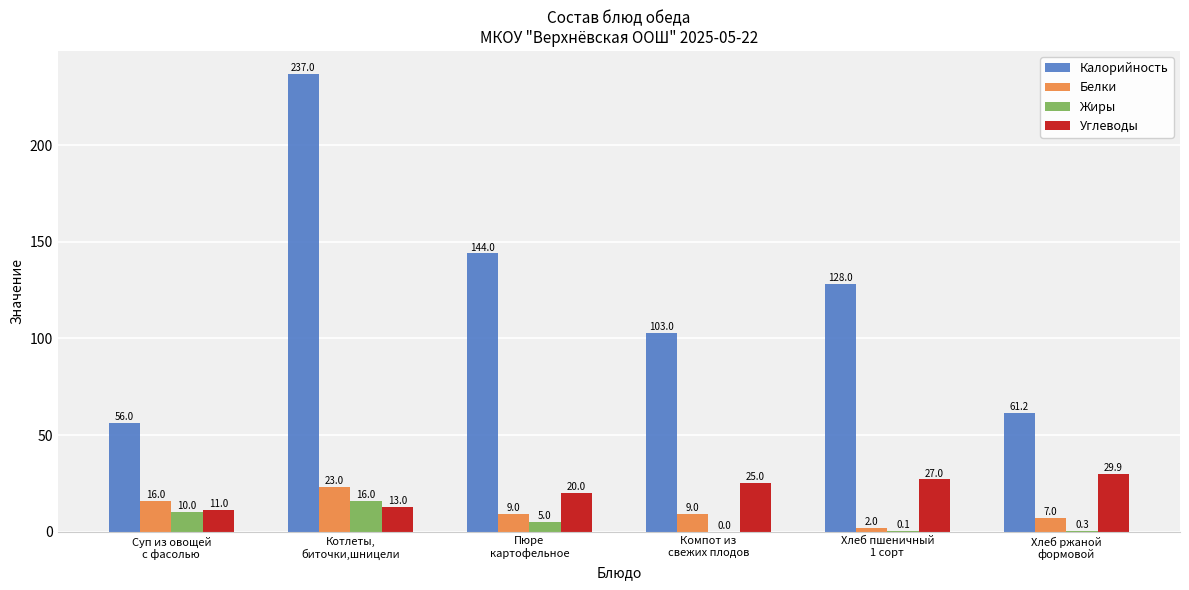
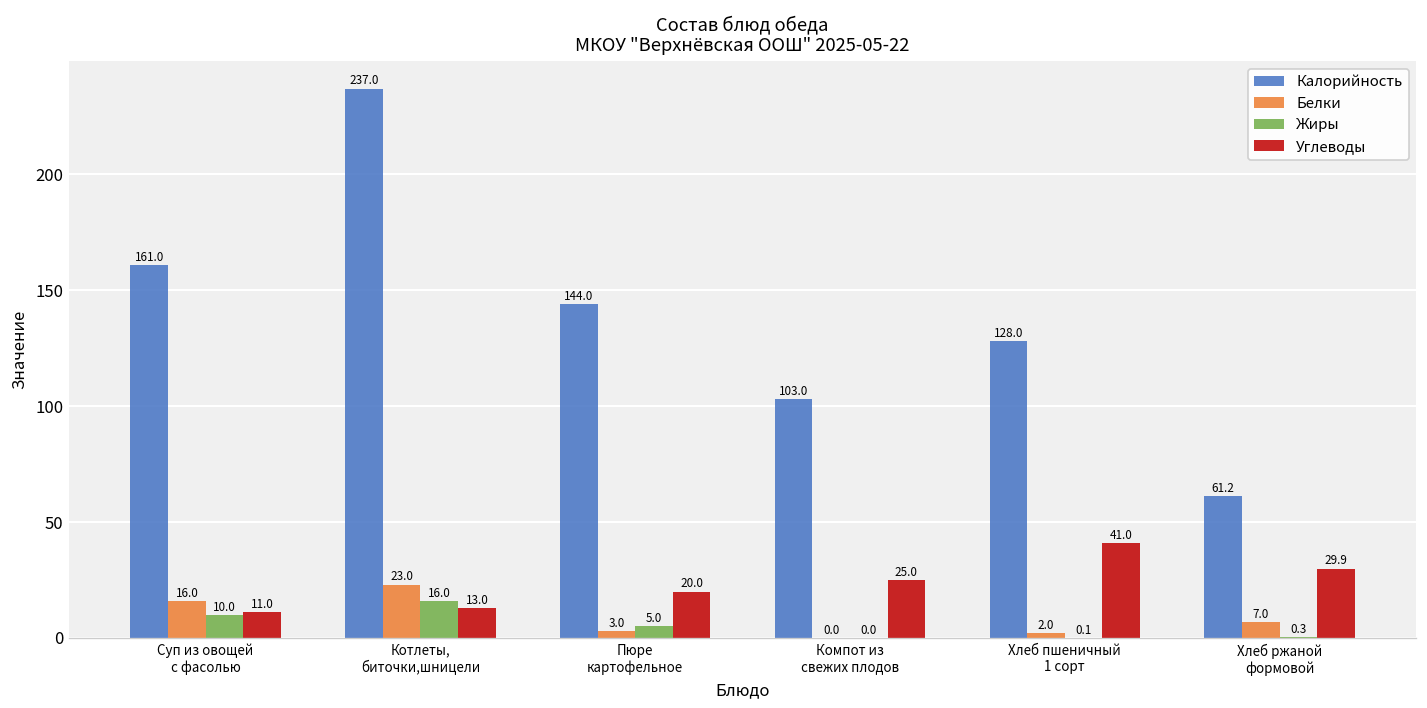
Калорийность, Суп из овощей с фасолью: 56.0 -> 161.0
Белки, Пюре картофельное: 9.0 -> 3.0
Белки, Компот из свежих плодов: 9.0 -> 0.0
Углеводы, Хлеб пшеничный 1 сорт: 27.0 -> 41.0
